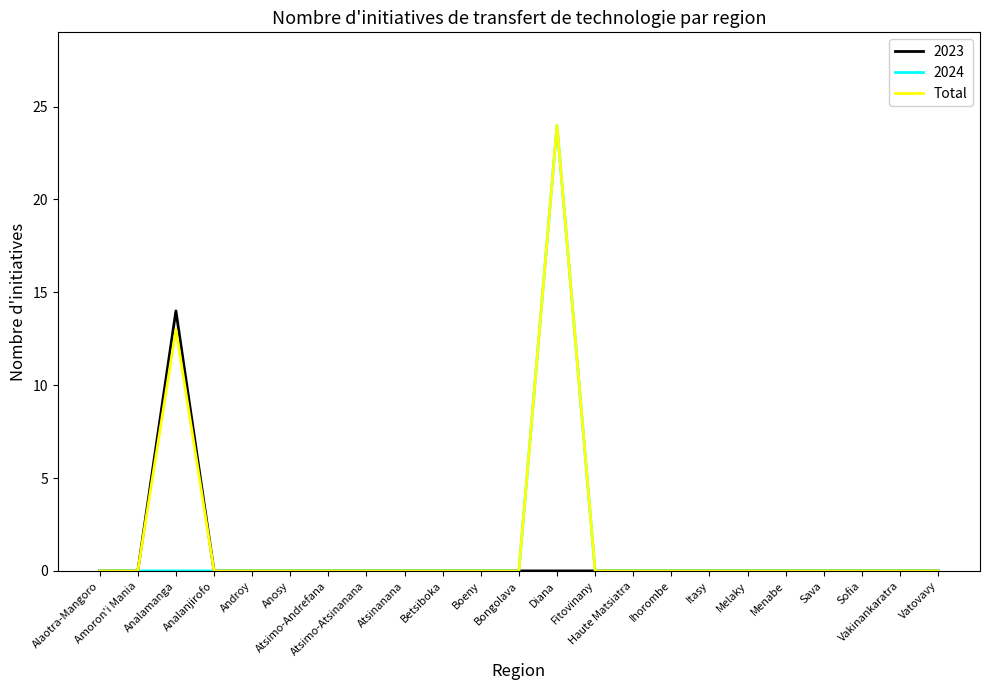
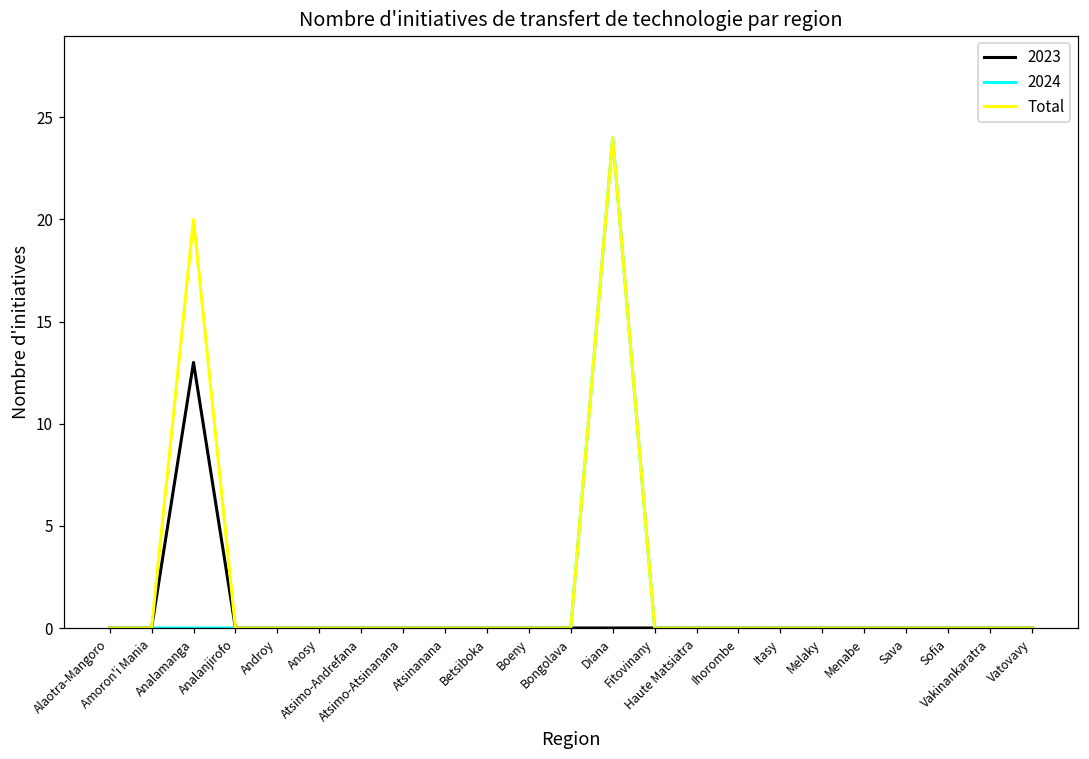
2023, Analamanga: 14 -> 13
Total, Analamanga: 13 -> 20
